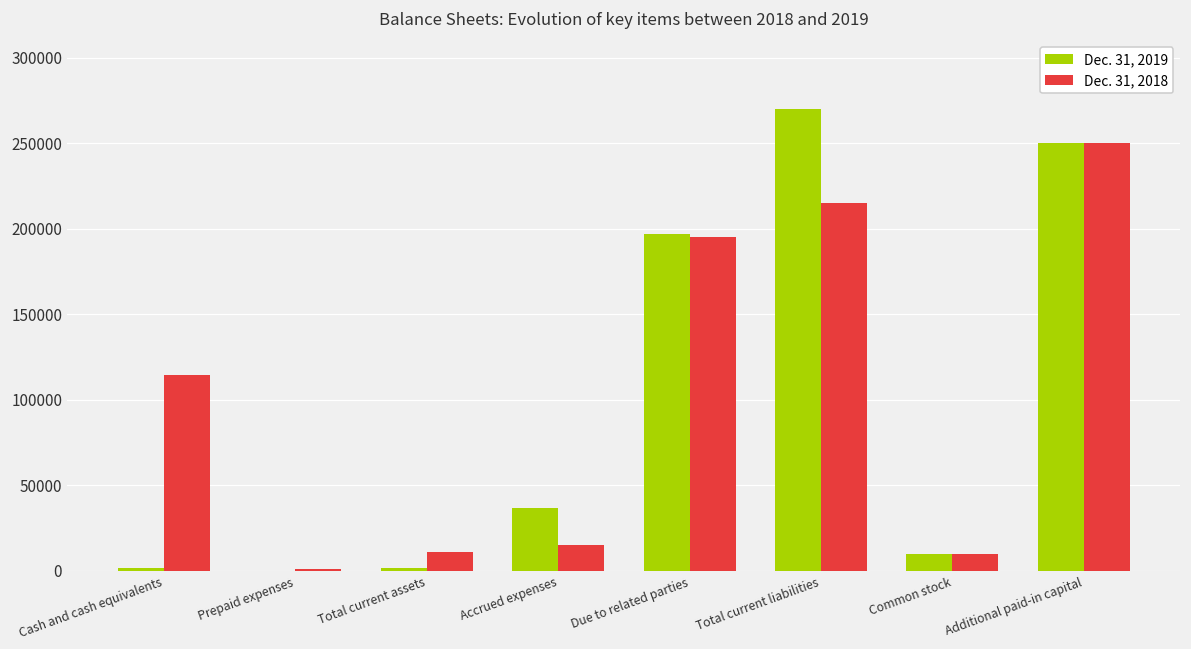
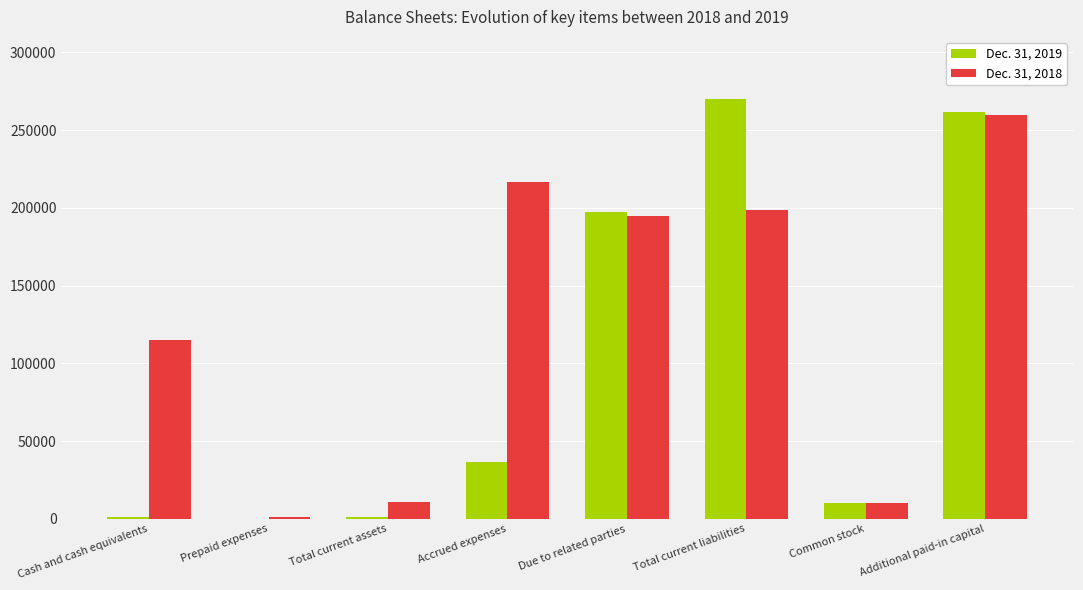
Dec. 31, 2018, Accrued expenses: 15000 -> 217000
Dec. 31, 2018, Total current liabilities: 215000 -> 199000
Dec. 31, 2019, Additional paid-in capital: 250000 -> 261000
Dec. 31, 2018, Additional paid-in capital: 250000 -> 260000
